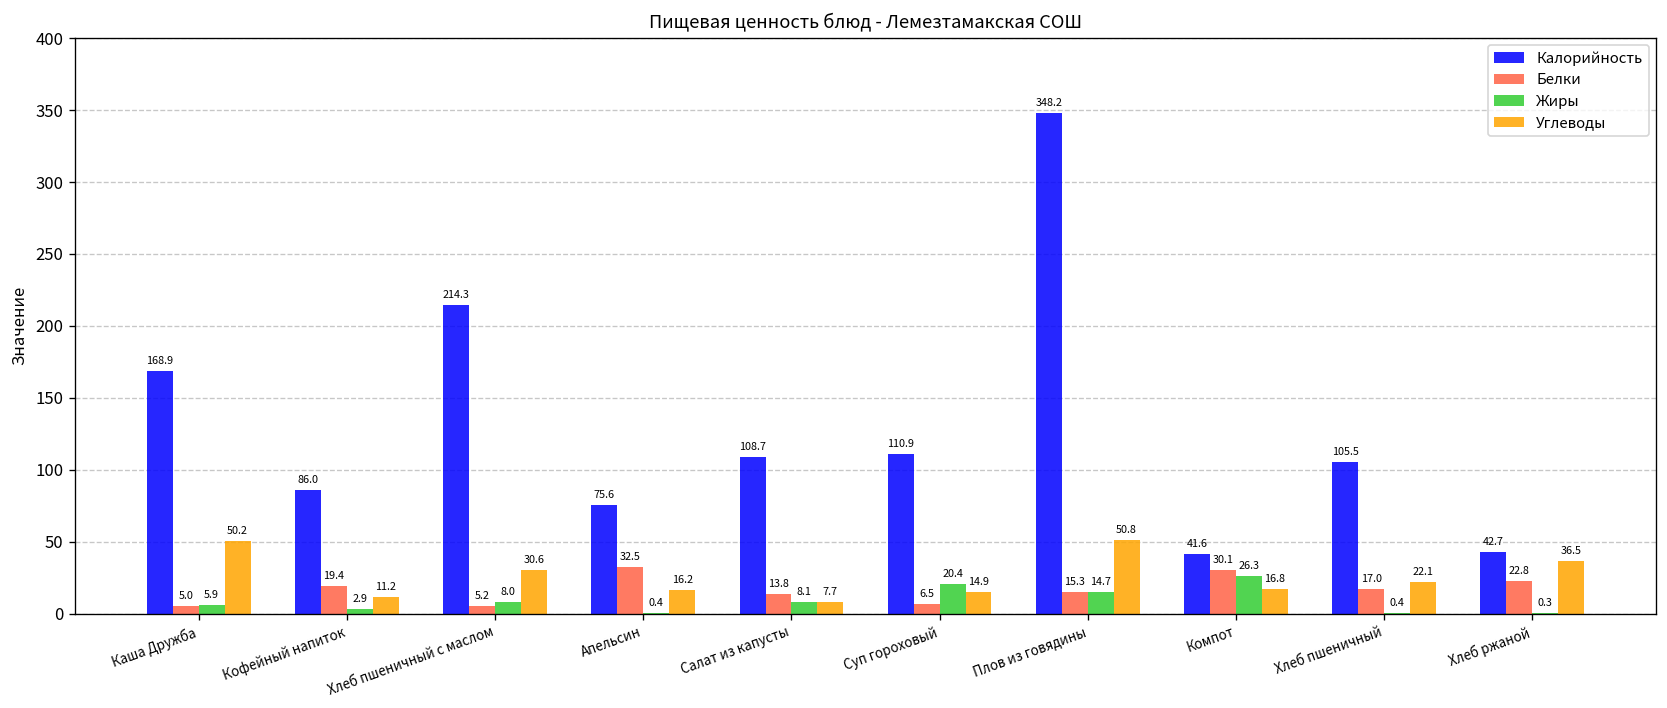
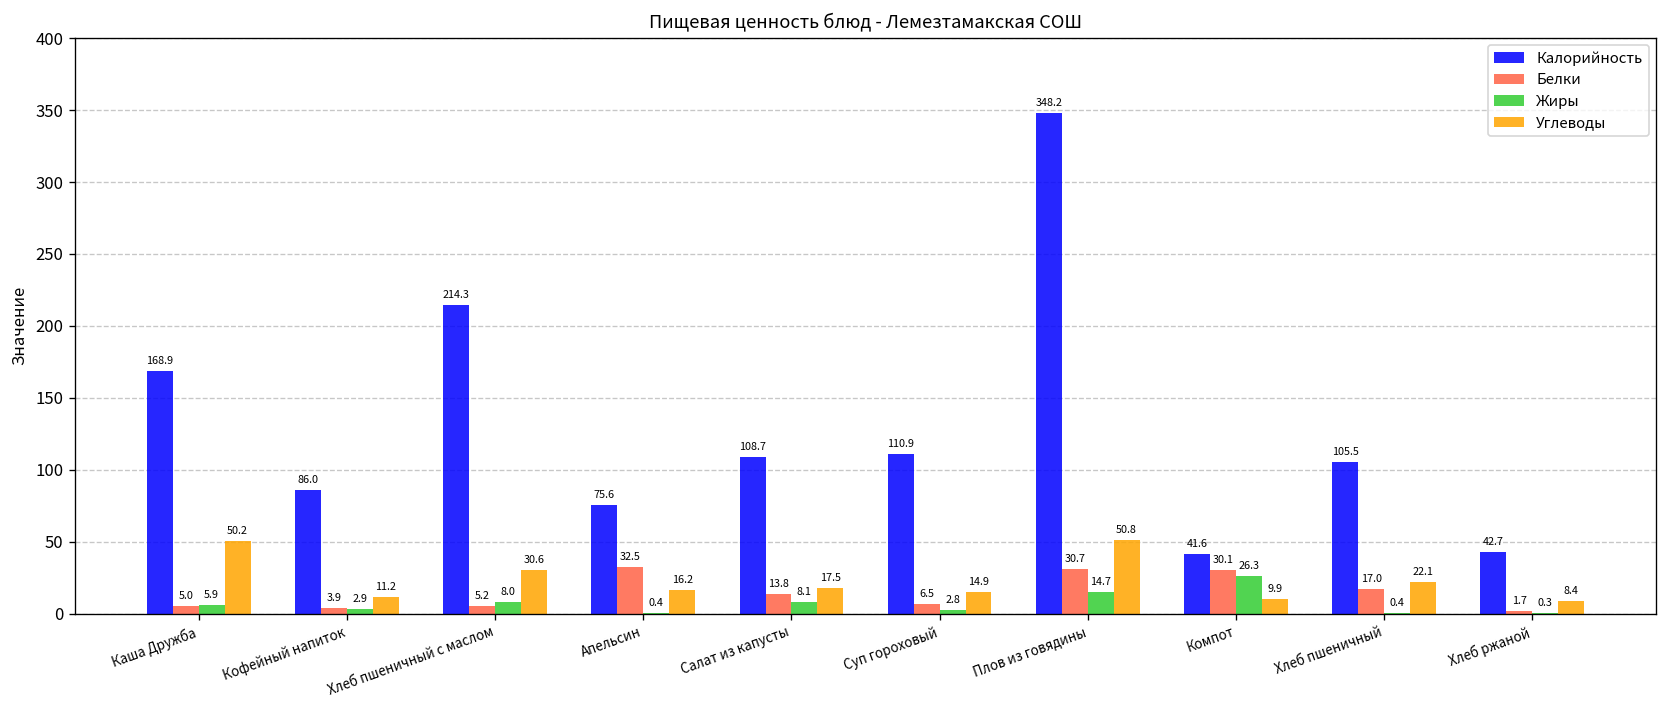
Белки, Кофейный напиток: 19.4 -> 3.9
Углеводы, Салат из капусты: 7.7 -> 17.5
Жиры, Суп гороховый: 20.4 -> 2.8
Белки, Плов из говядины: 15.3 -> 30.7
Углеводы, Компот: 16.8 -> 9.9
Белки, Хлеб ржаной: 22.8 -> 1.7
Углеводы, Хлеб ржаной: 36.5 -> 8.4
